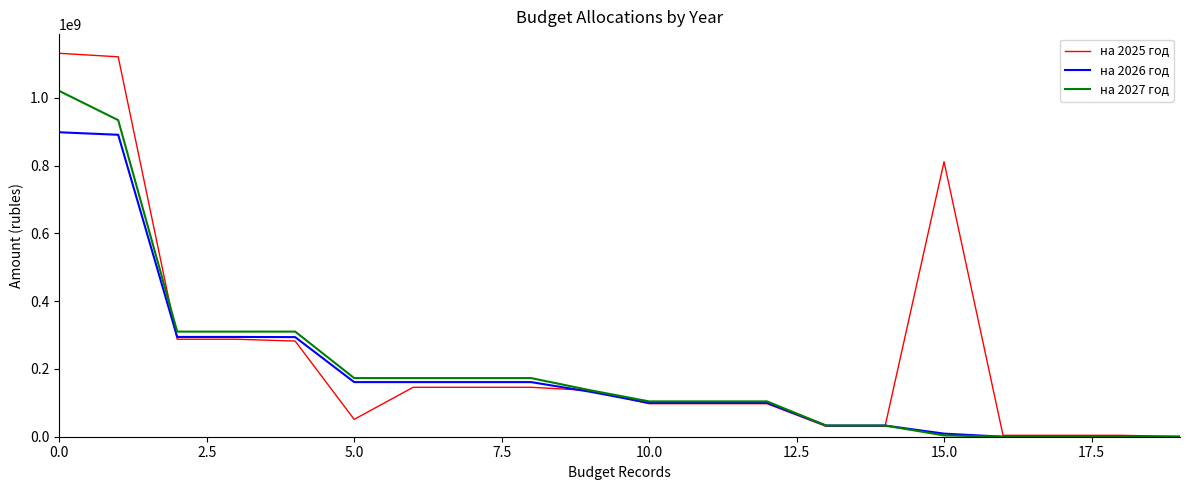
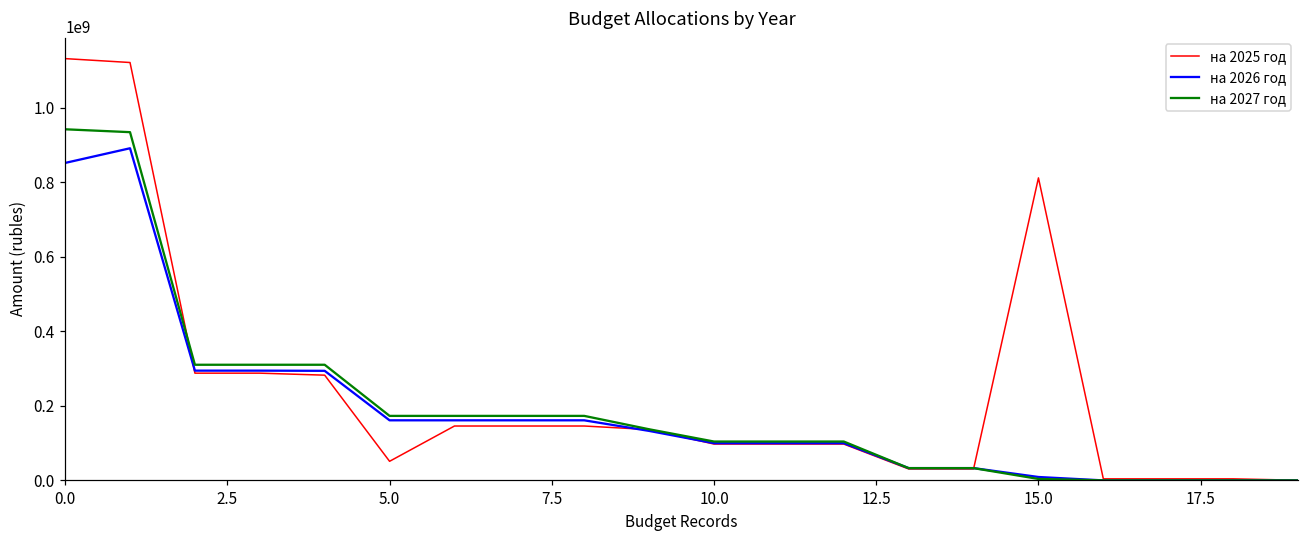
на 2026 год, 0.0: 900000000 -> 850000000
на 2027 год, 0.0: 1020000000 -> 940000000
